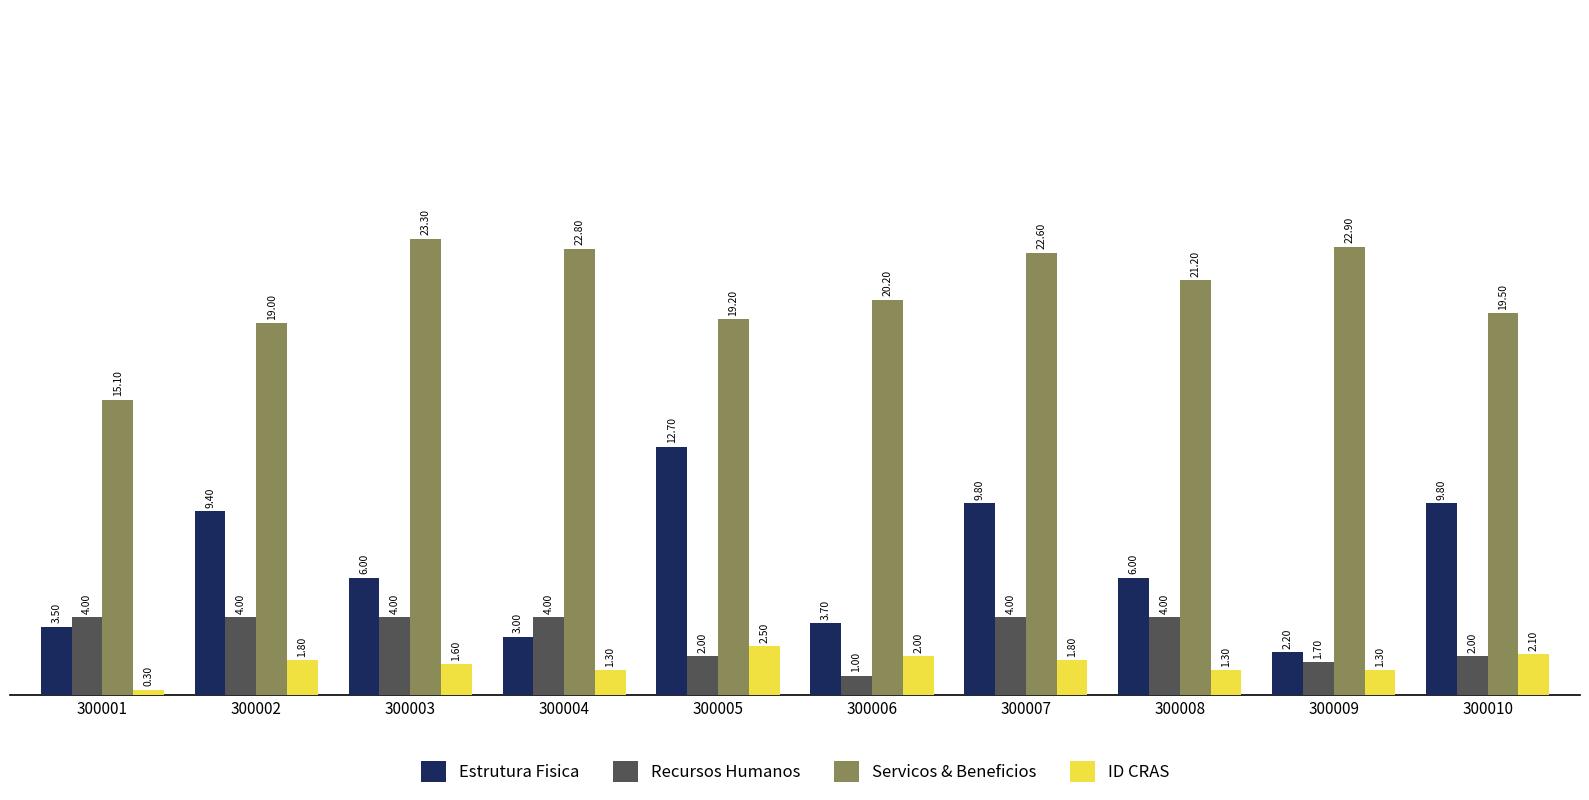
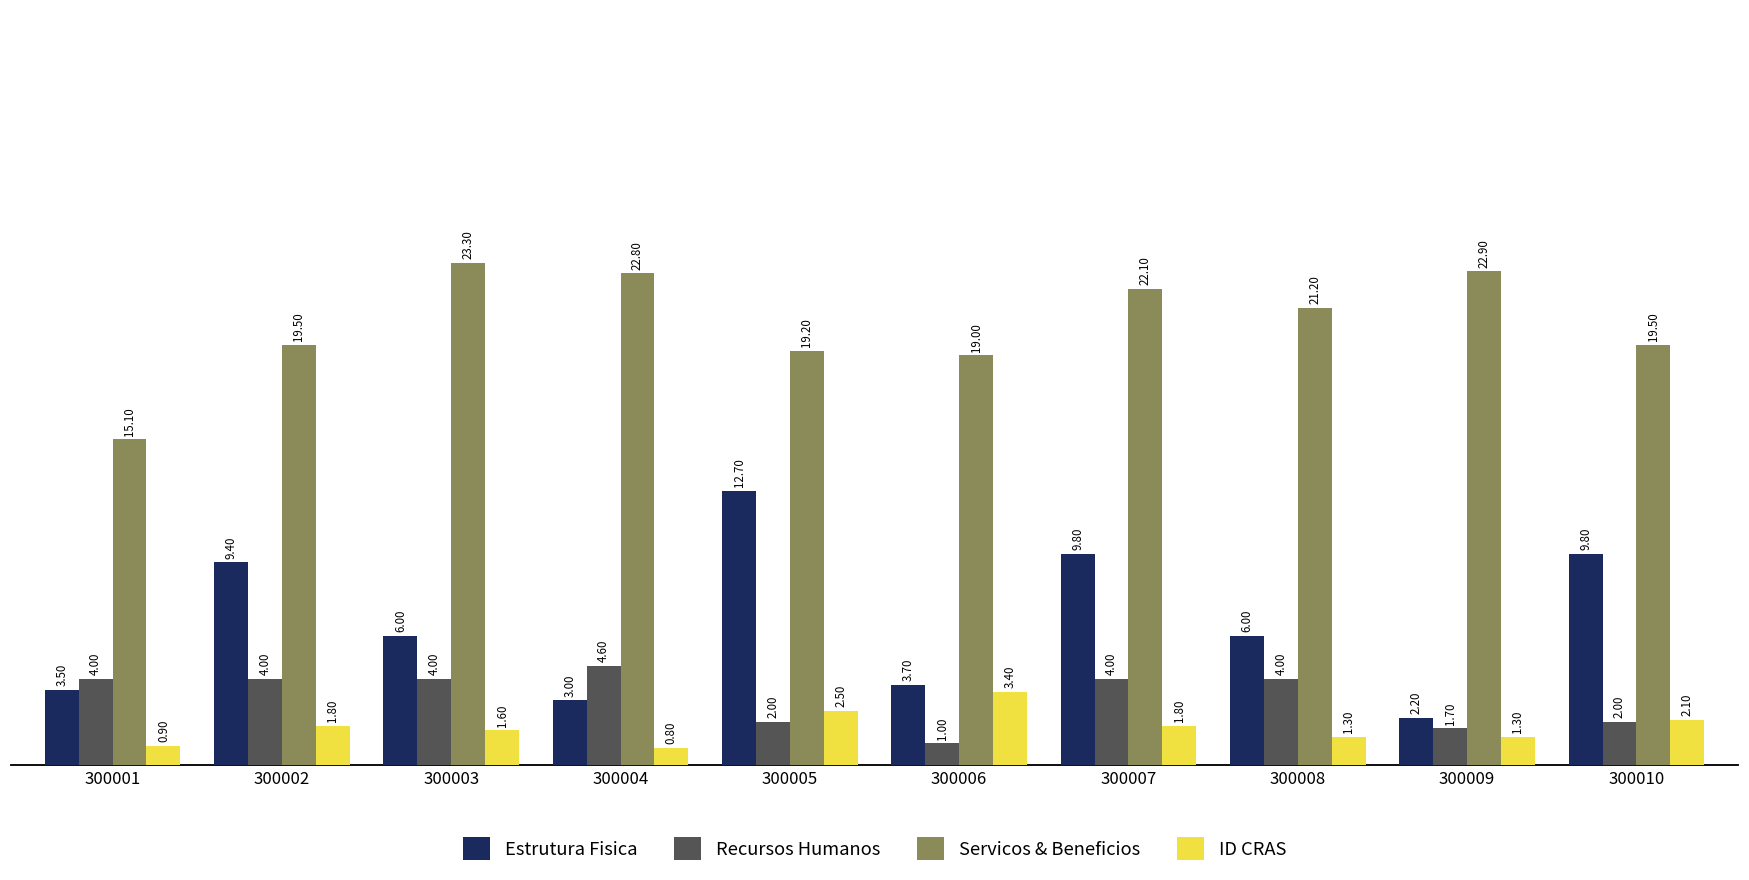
ID CRAS, 300001: 0.30 -> 0.90
Servicos & Beneficios, 300002: 19.00 -> 19.50
Recursos Humanos, 300004: 4.00 -> 4.60
ID CRAS, 300004: 1.30 -> 0.80
Servicos & Beneficios, 300006: 20.20 -> 19.00
ID CRAS, 300006: 2.00 -> 3.40
Servicos & Beneficios, 300007: 22.60 -> 22.10
